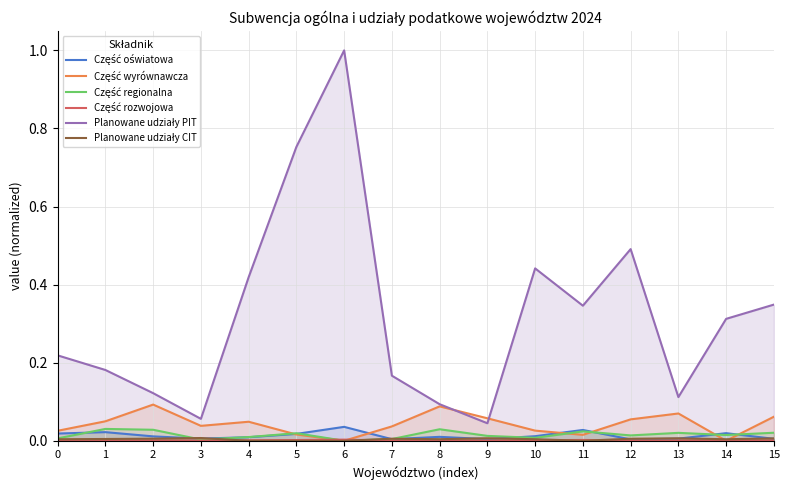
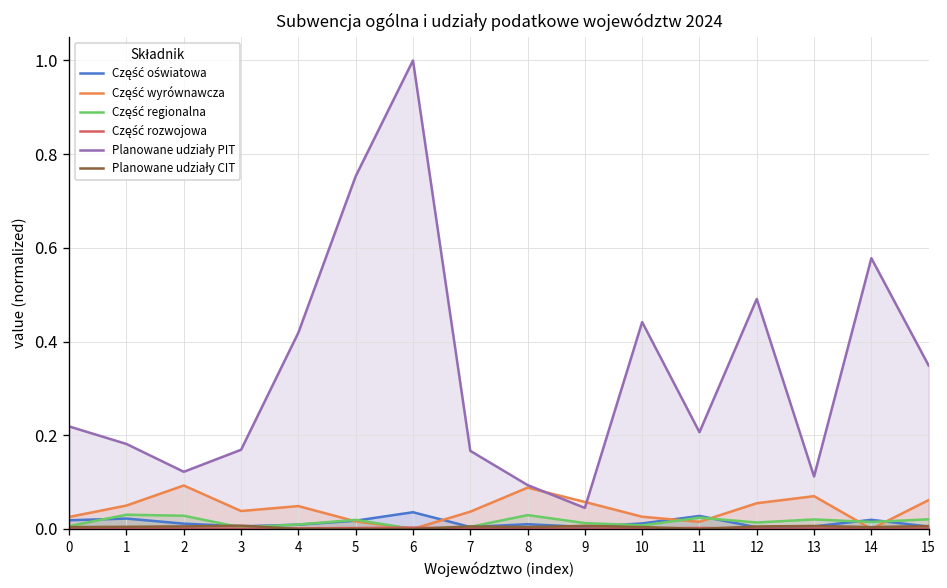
Planowane udziały PIT, 3: 0.06 -> 0.17
Planowane udziały PIT, 11: 0.35 -> 0.21
Planowane udziały PIT, 14: 0.31 -> 0.58
